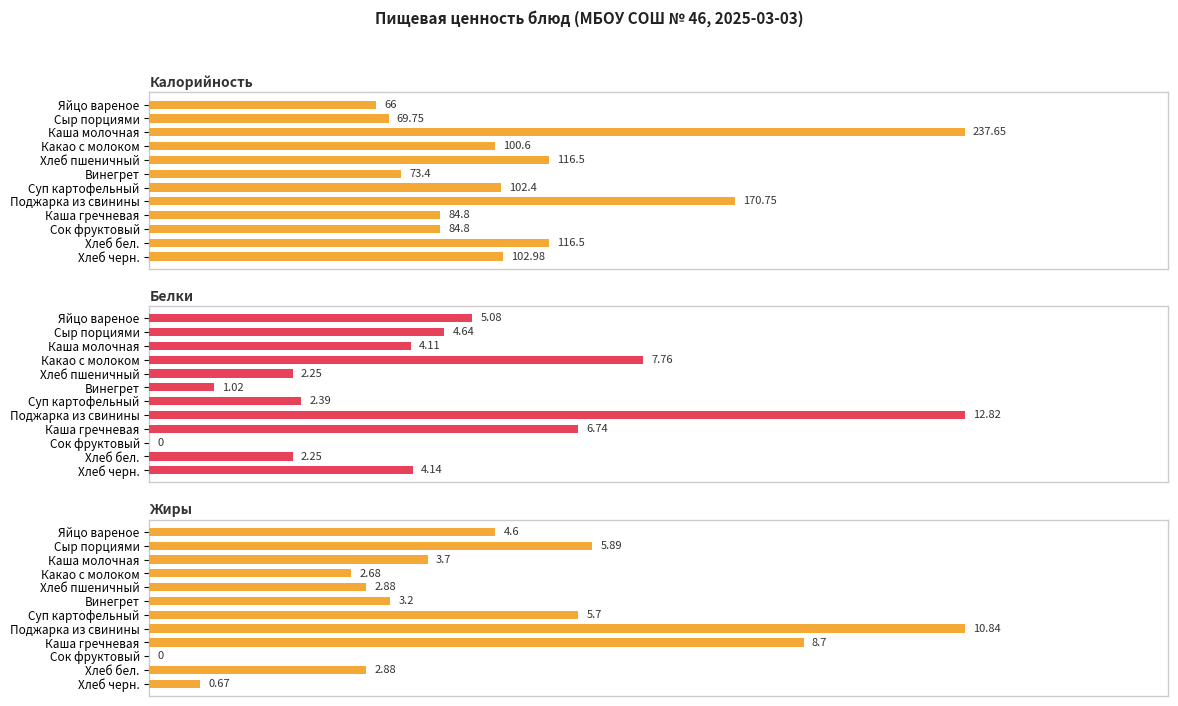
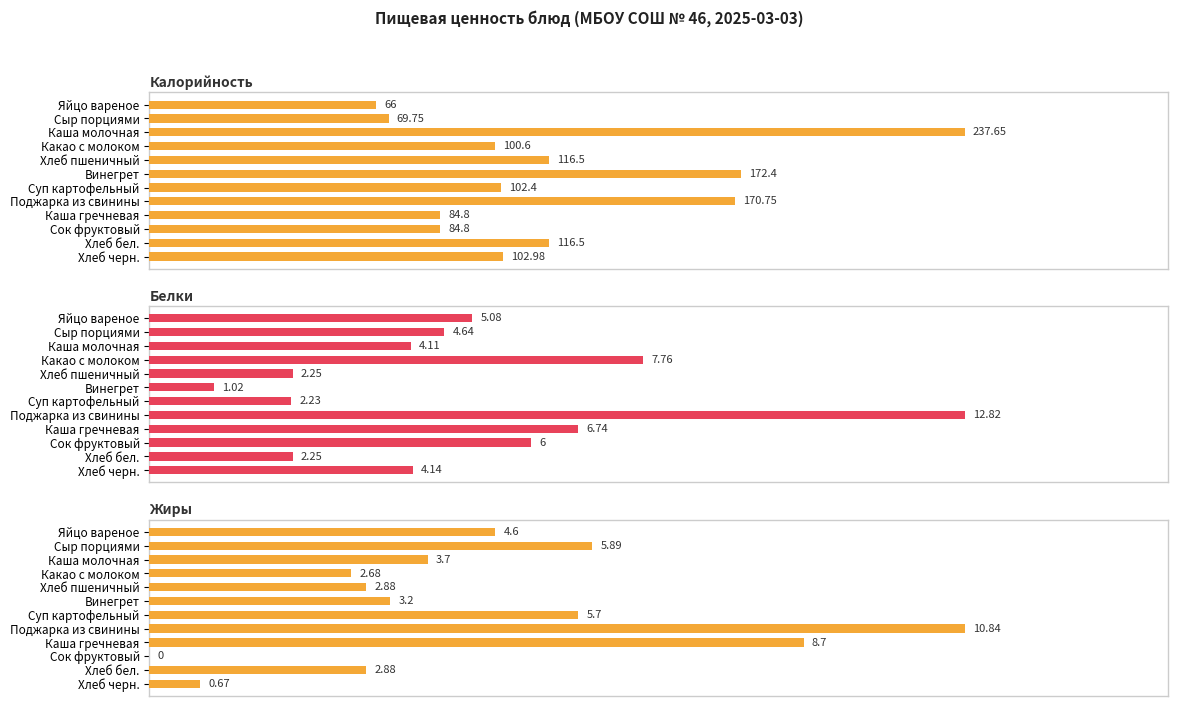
Калорийность, Винегрет: 73.4 -> 172.4
Белки, Суп картофельный: 2.39 -> 2.23
Белки, Сок фруктовый: 0 -> 6
